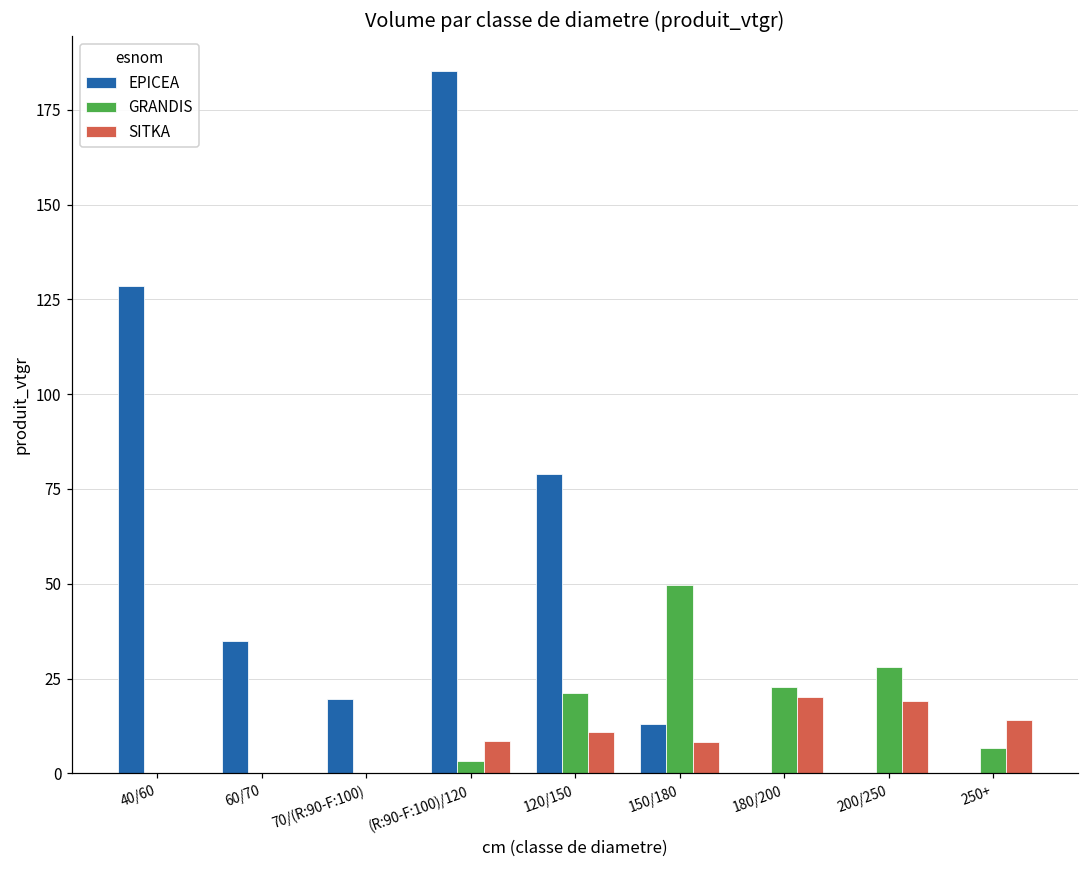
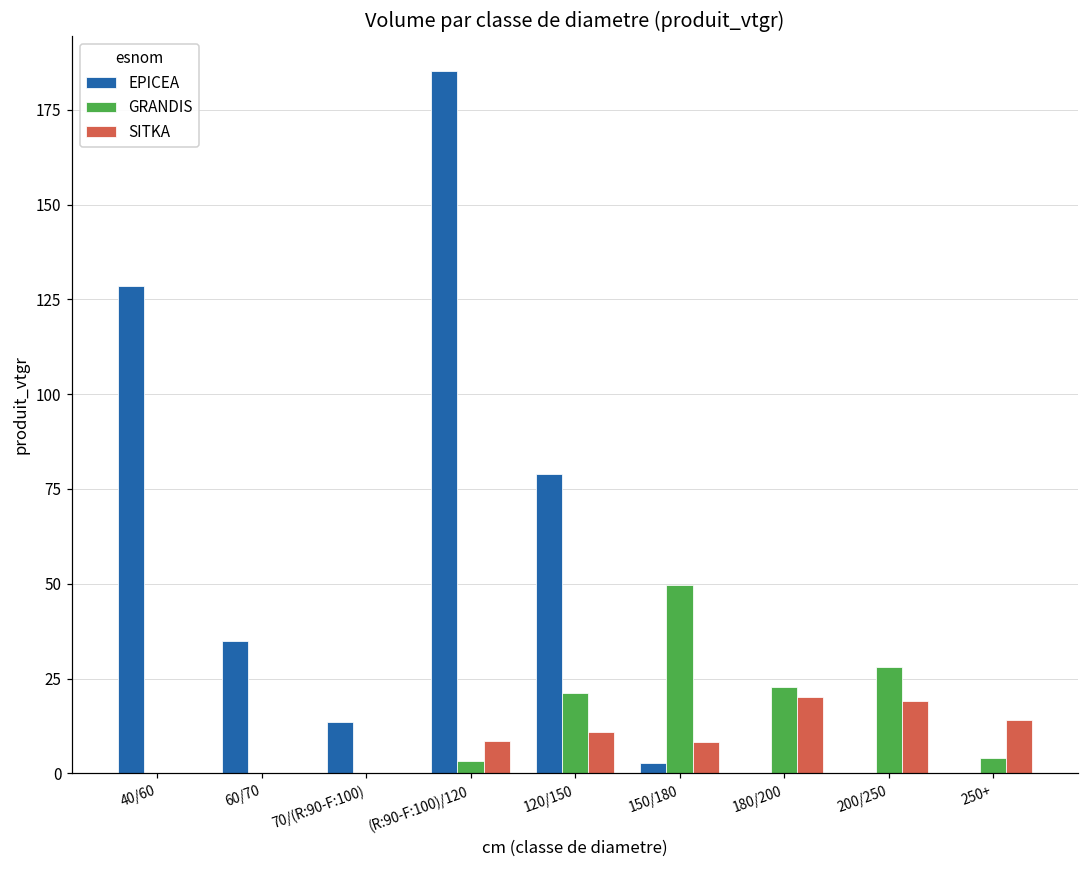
EPICEA, 70/(R:90-F:100): 20 -> 14
EPICEA, 150/180: 13 -> 3
GRANDIS, 250+: 7 -> 4
